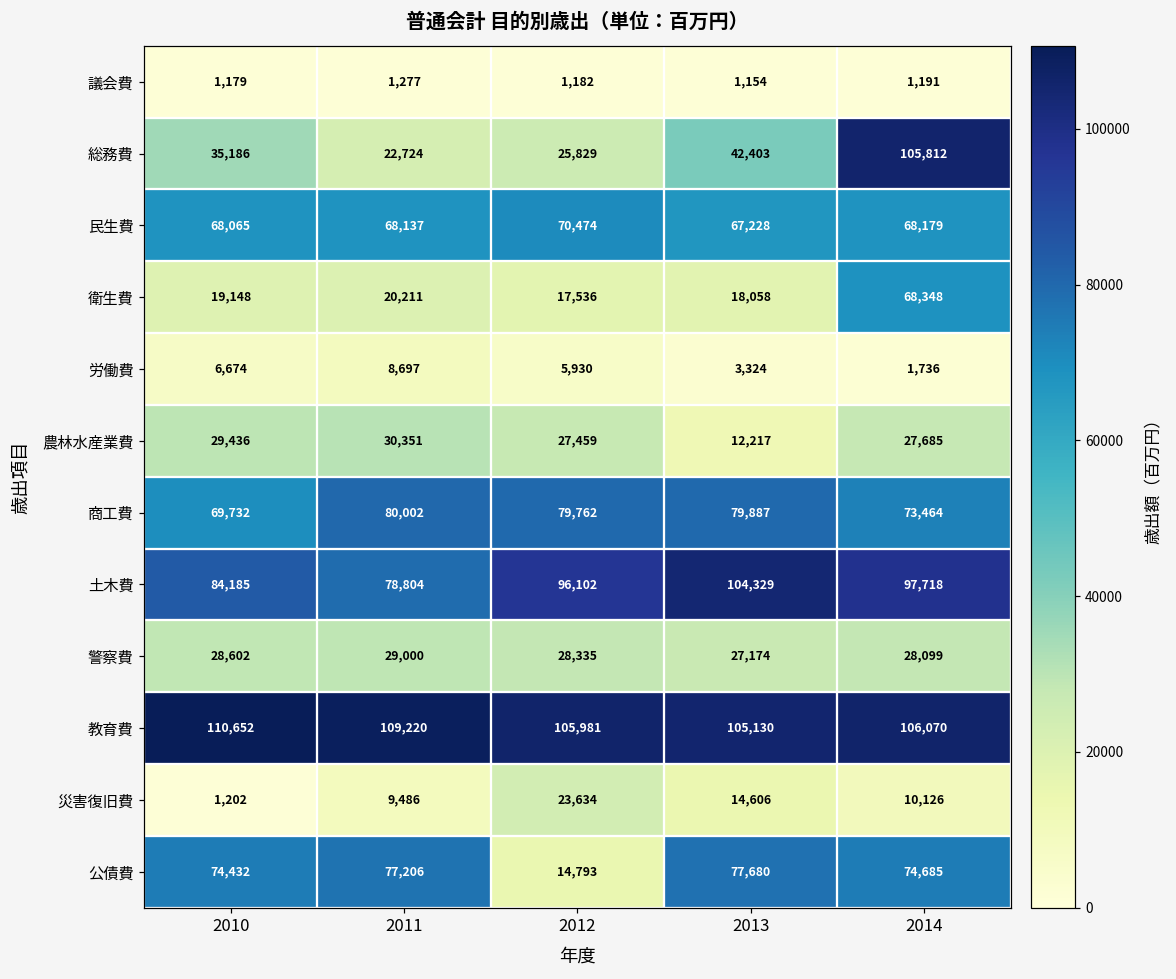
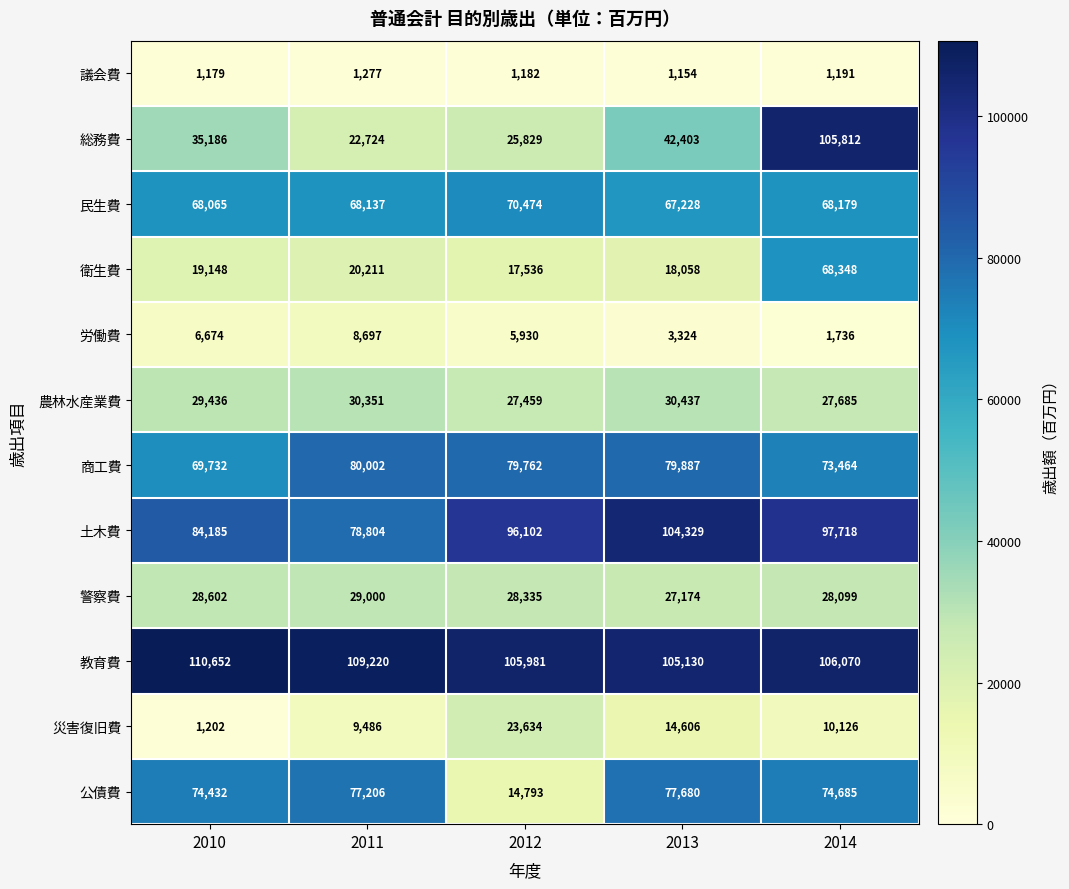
農林水産業費, 2013: 12,217 -> 30,437
